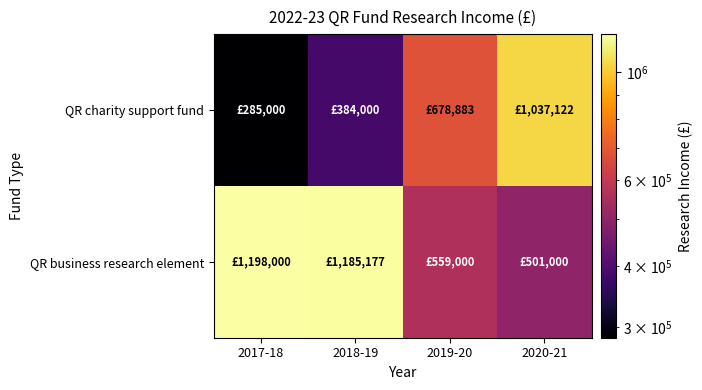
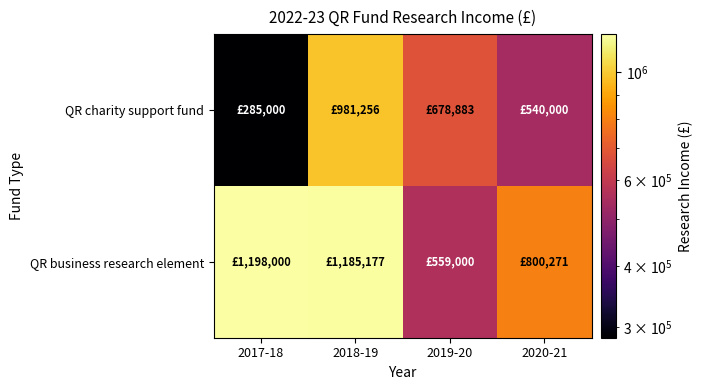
QR charity support fund, 2018-19: £384,000 -> £981,256
QR charity support fund, 2020-21: £1,037,122 -> £540,000
QR business research element, 2020-21: £501,000 -> £800,271
